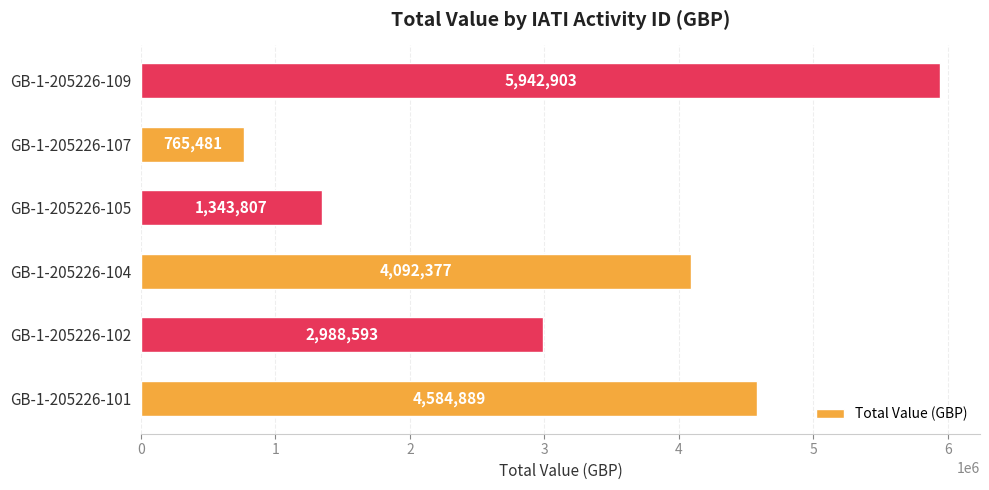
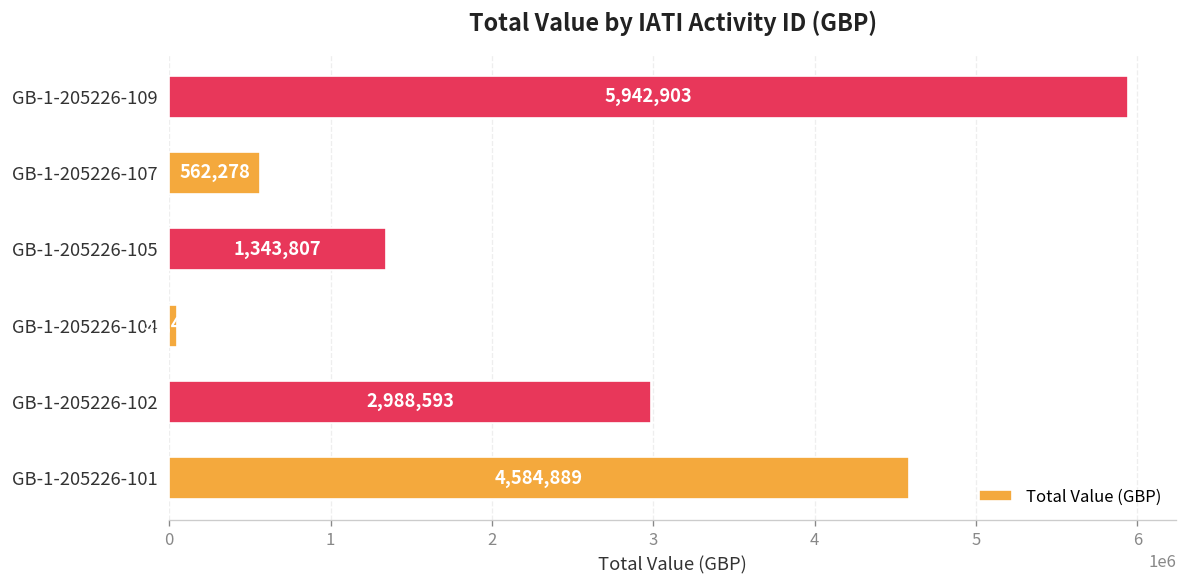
GB-1-205226-107: 765,481 -> 562,278
GB-1-205226-104: 4090000 -> 50000
